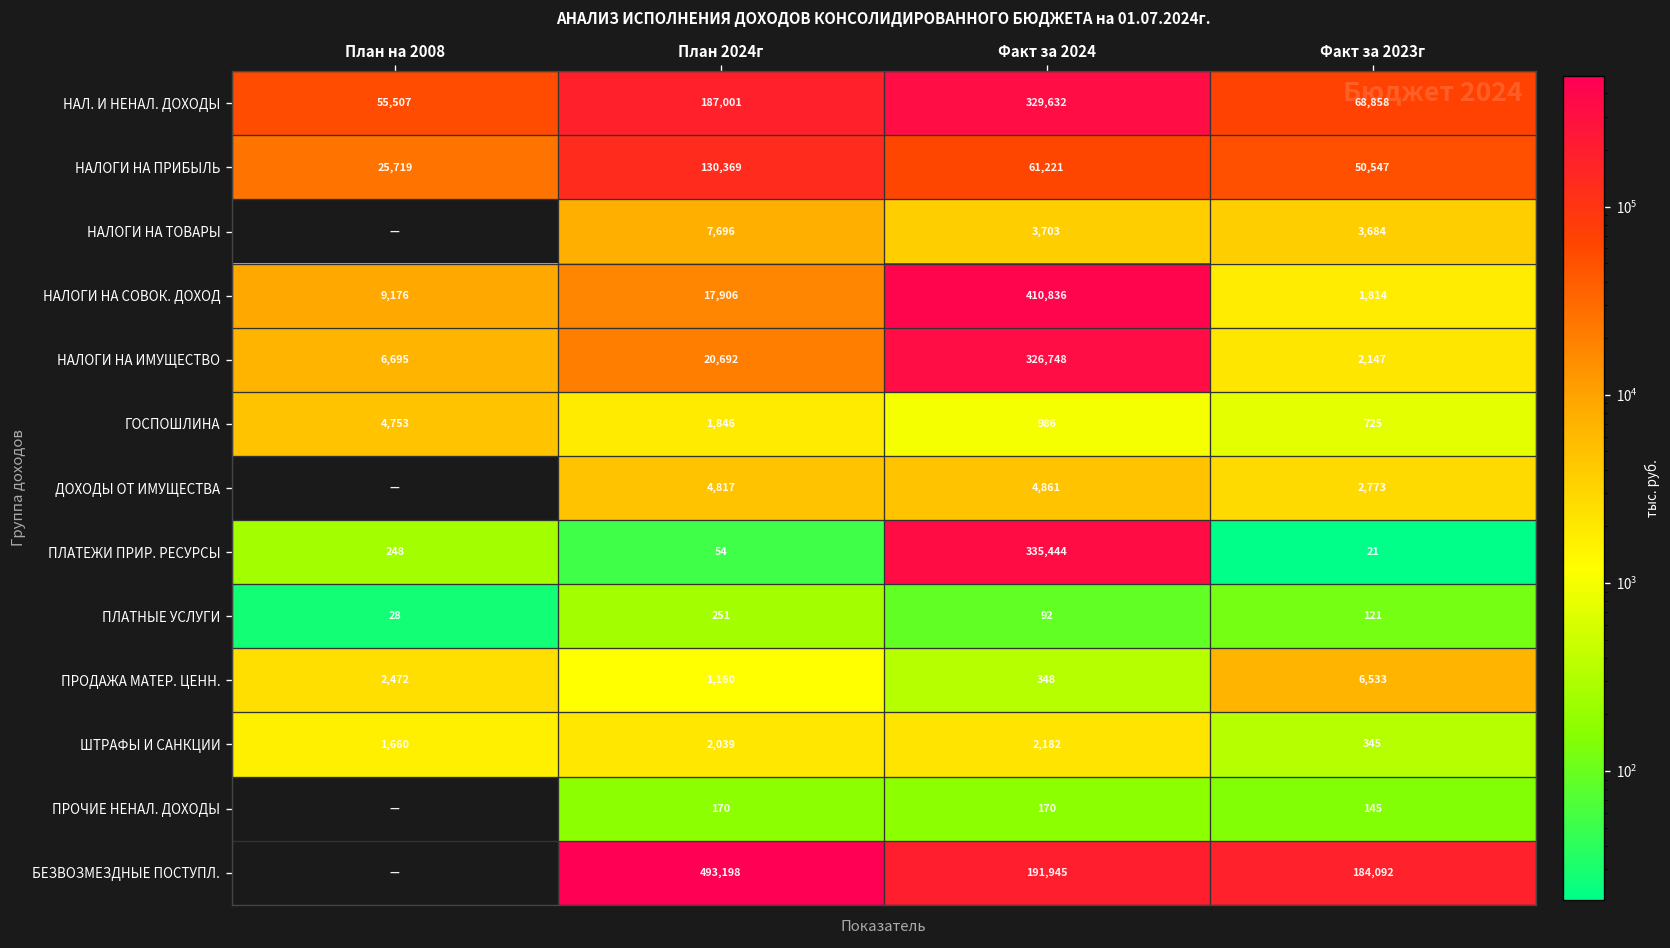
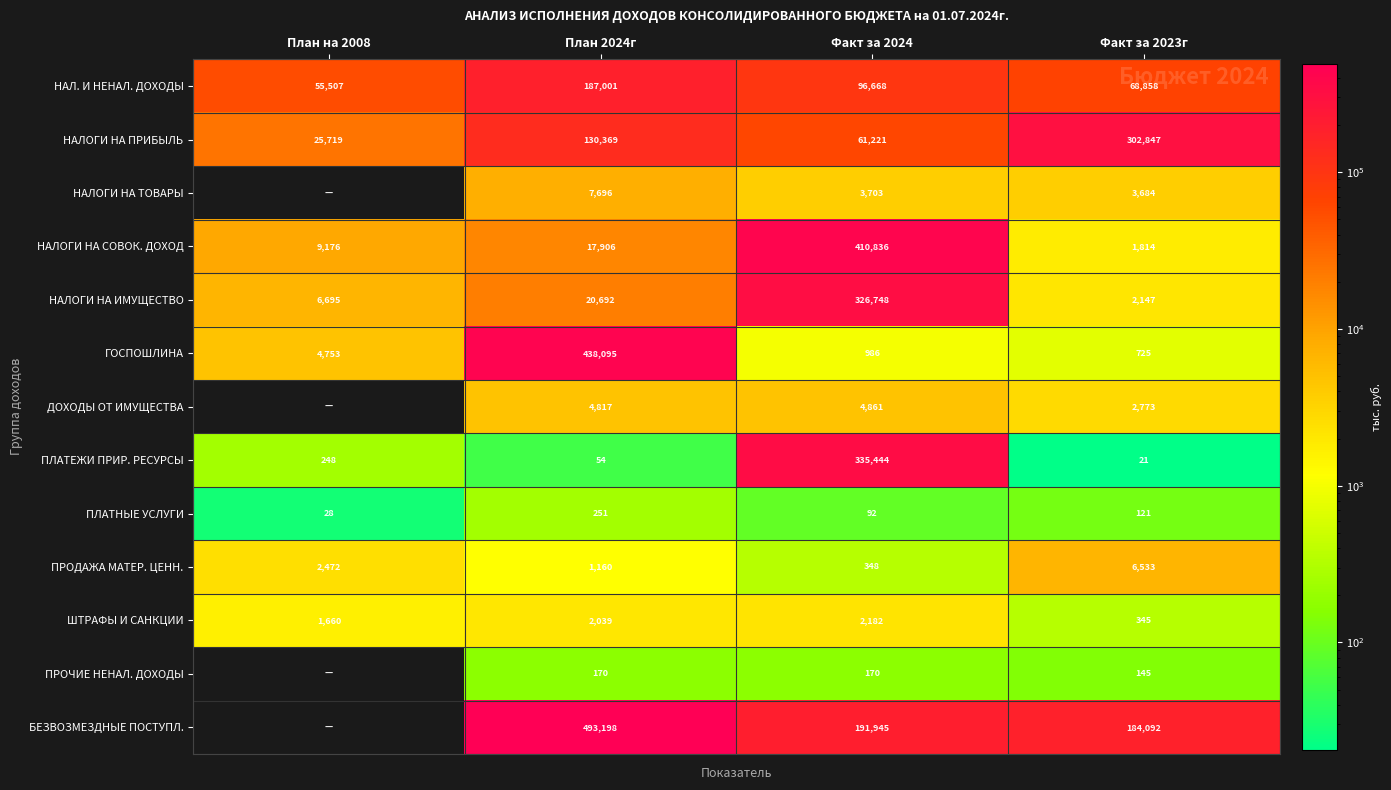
НАЛ. И НЕНАЛ. ДОХОДЫ, Факт за 2024: 329,632 -> 96,668
НАЛОГИ НА ПРИБЫЛЬ, Факт за 2023г: 50,547 -> 302,847
ГОСПОШЛИНА, План 2024г: 1,846 -> 438,095
